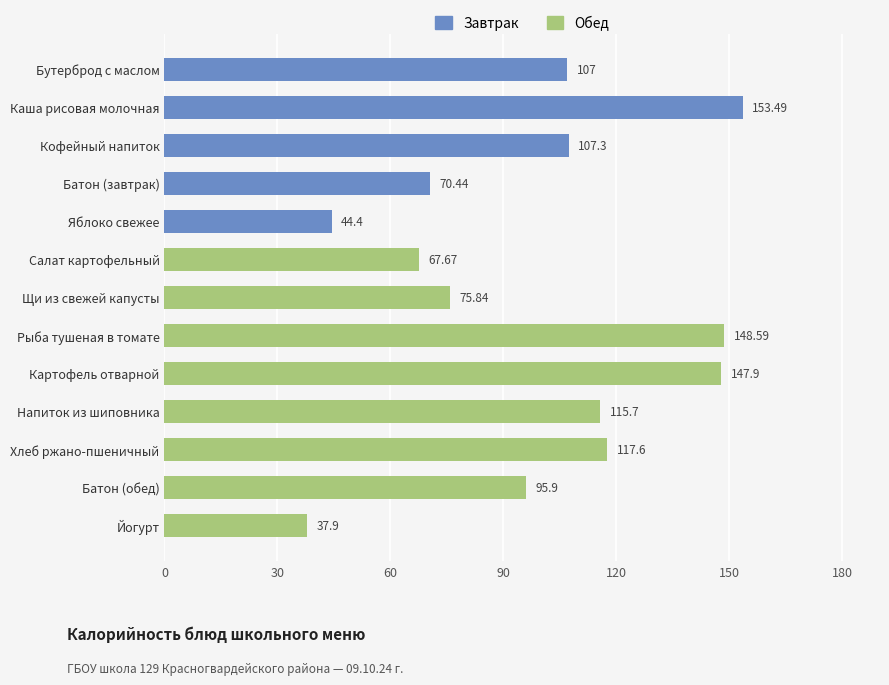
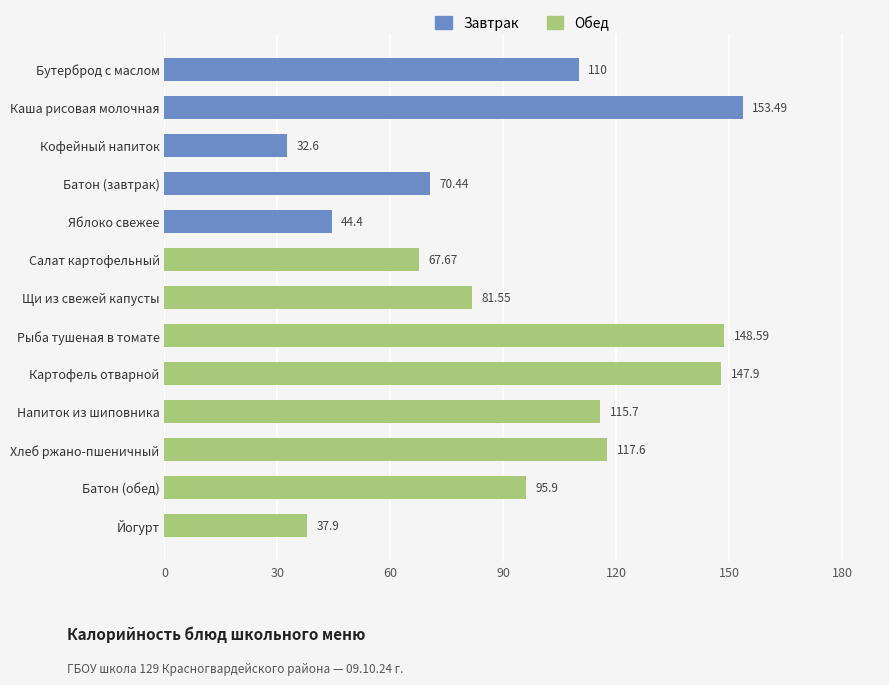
Бутерброд с маслом: 107 -> 110
Кофейный напиток: 107.3 -> 32.6
Щи из свежей капусты: 75.84 -> 81.55
